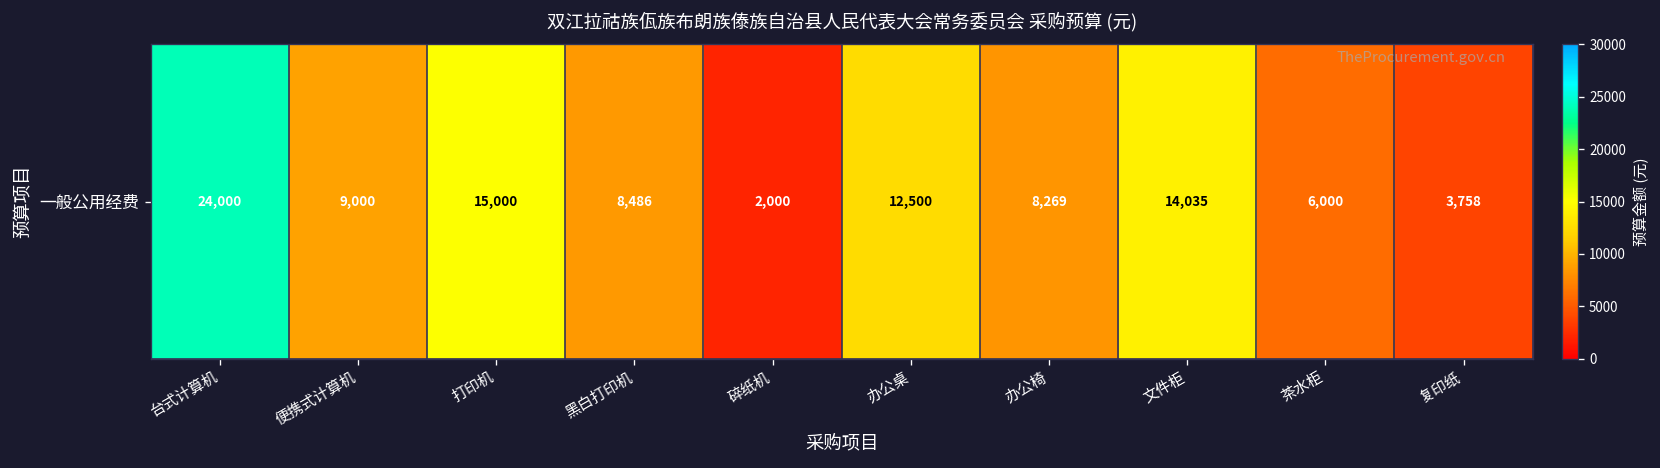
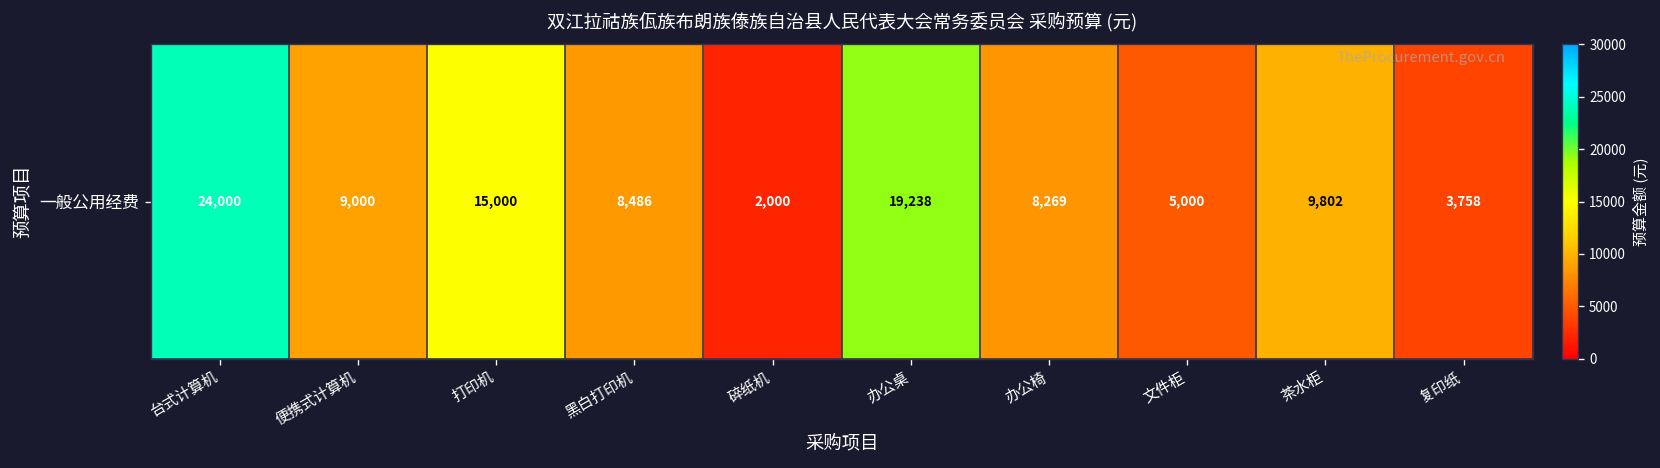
一般公用经费, 办公桌: 12,500 -> 19,238
一般公用经费, 文件柜: 14,035 -> 5,000
一般公用经费, 茶水柜: 6,000 -> 9,802
